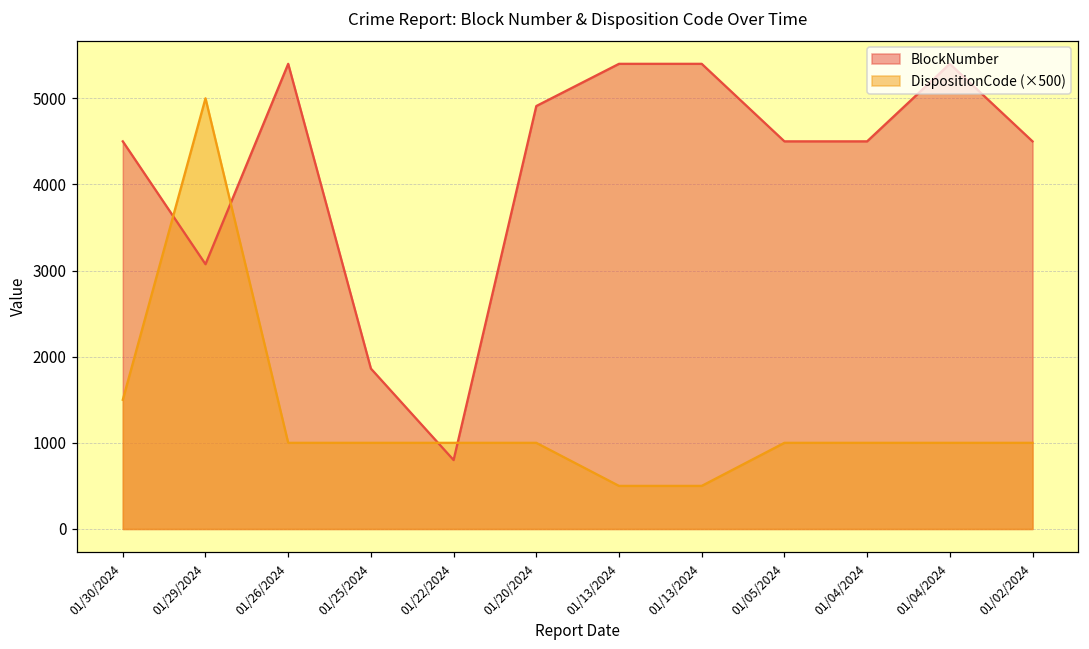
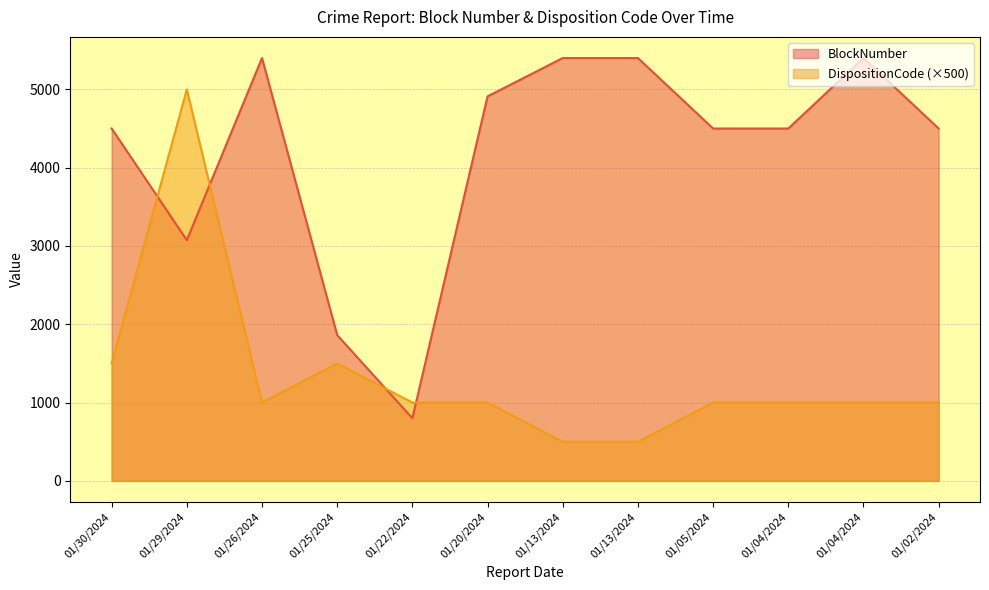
DispositionCode (×500), 01/25/2024: 1000 -> 1500
